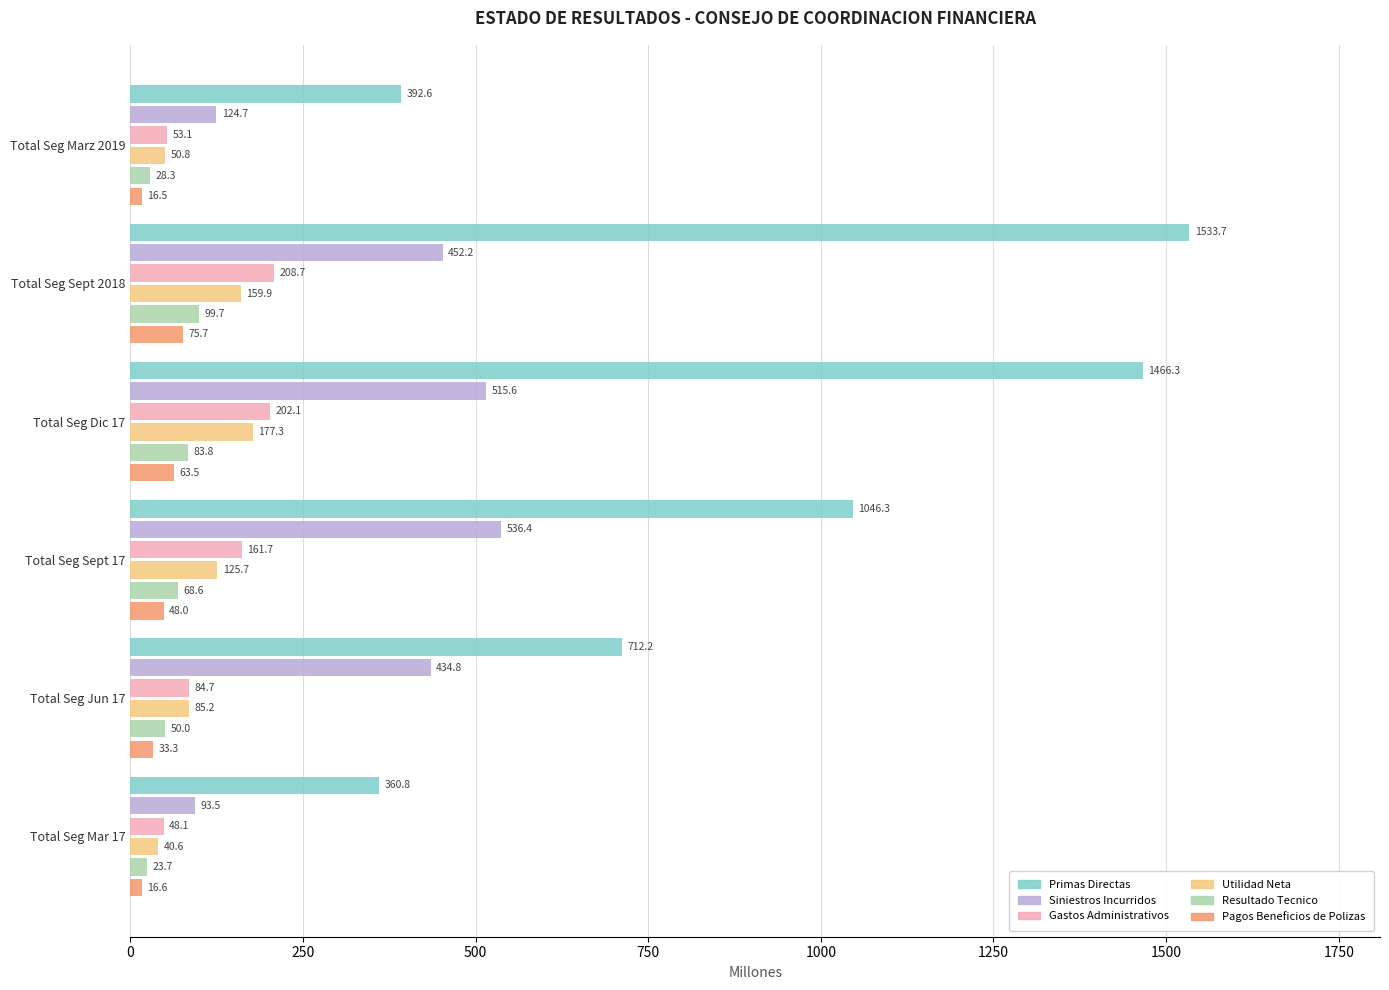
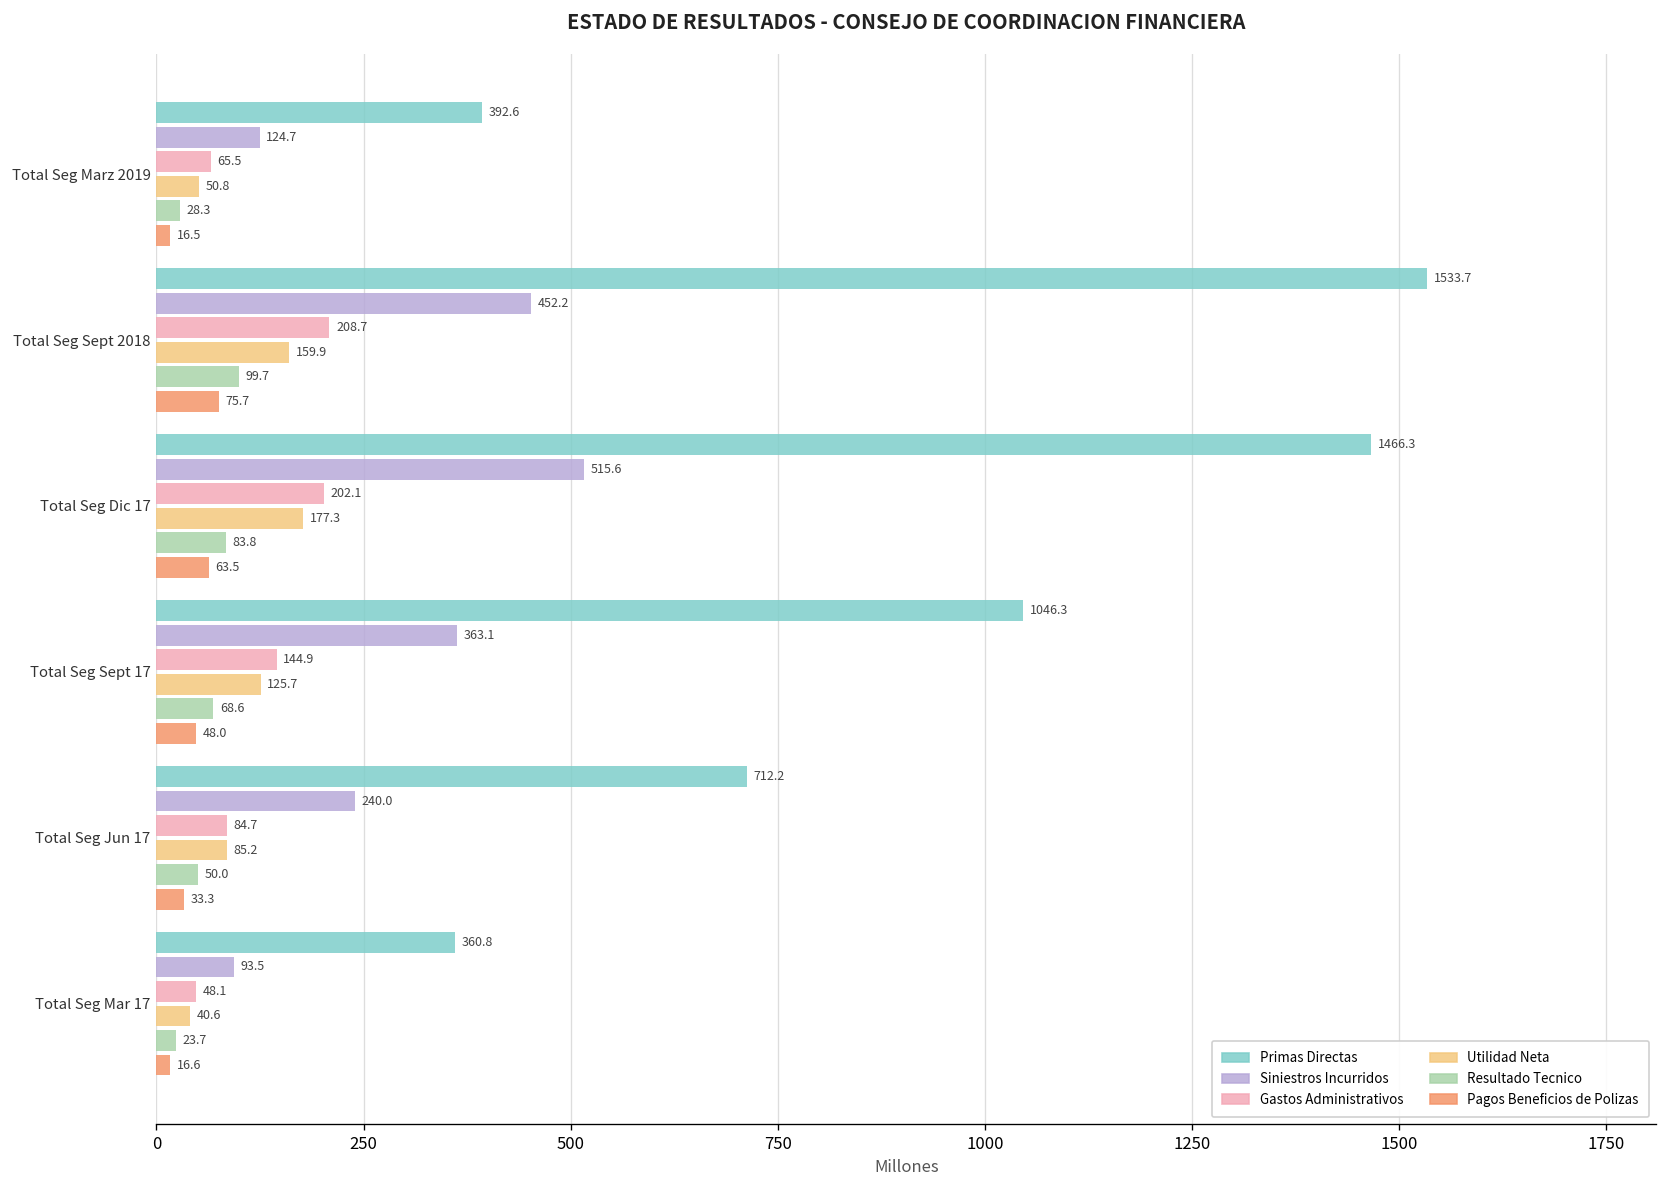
Gastos Administrativos, Total Seg Marz 2019: 53.1 -> 65.5
Siniestros Incurridos, Total Seg Sept 17: 536.4 -> 363.1
Gastos Administrativos, Total Seg Sept 17: 161.7 -> 144.9
Siniestros Incurridos, Total Seg Jun 17: 434.8 -> 240.0
